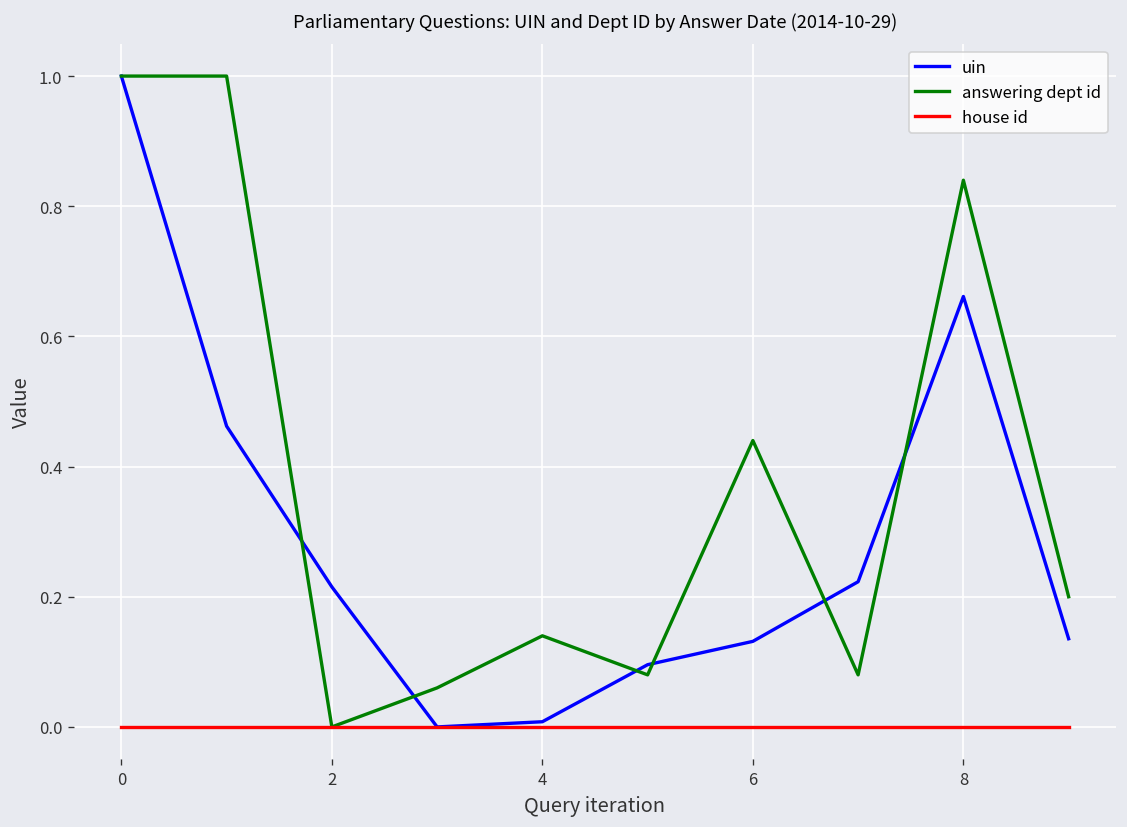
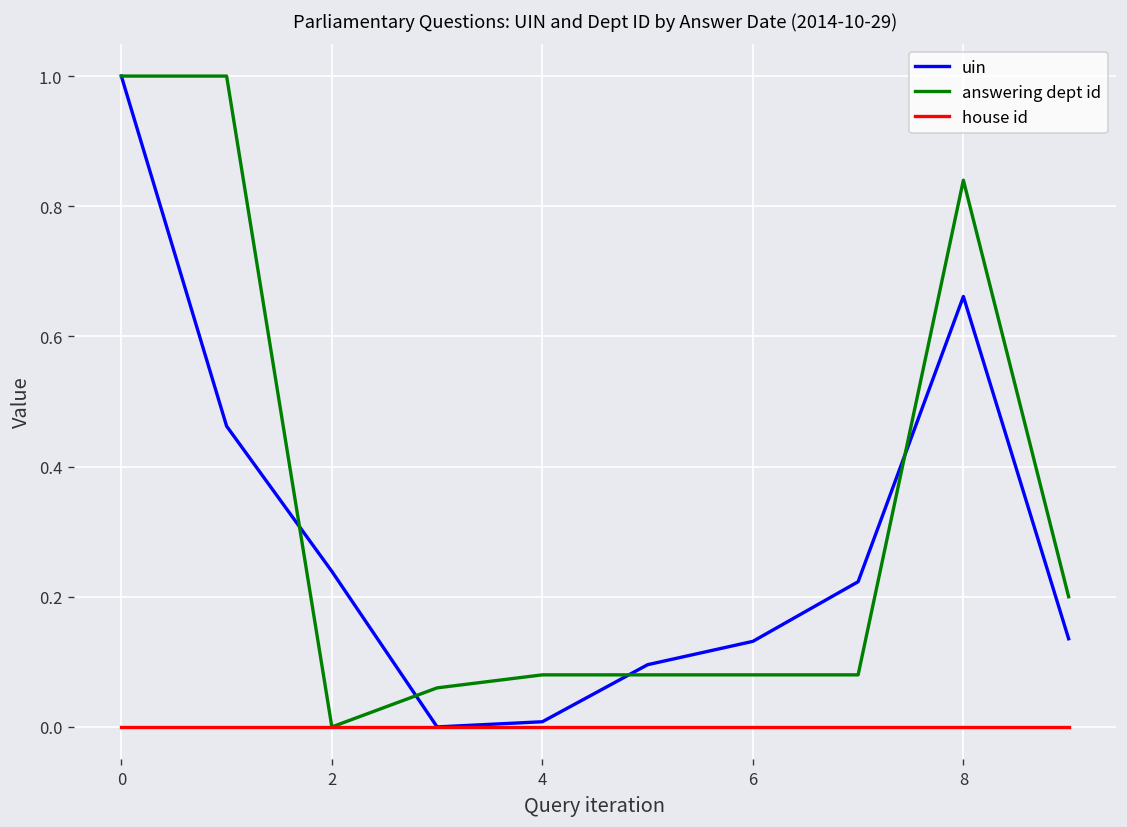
uin, 2: 0.22 -> 0.24
answering dept id, 4: 0.14 -> 0.08
answering dept id, 6: 0.44 -> 0.08
